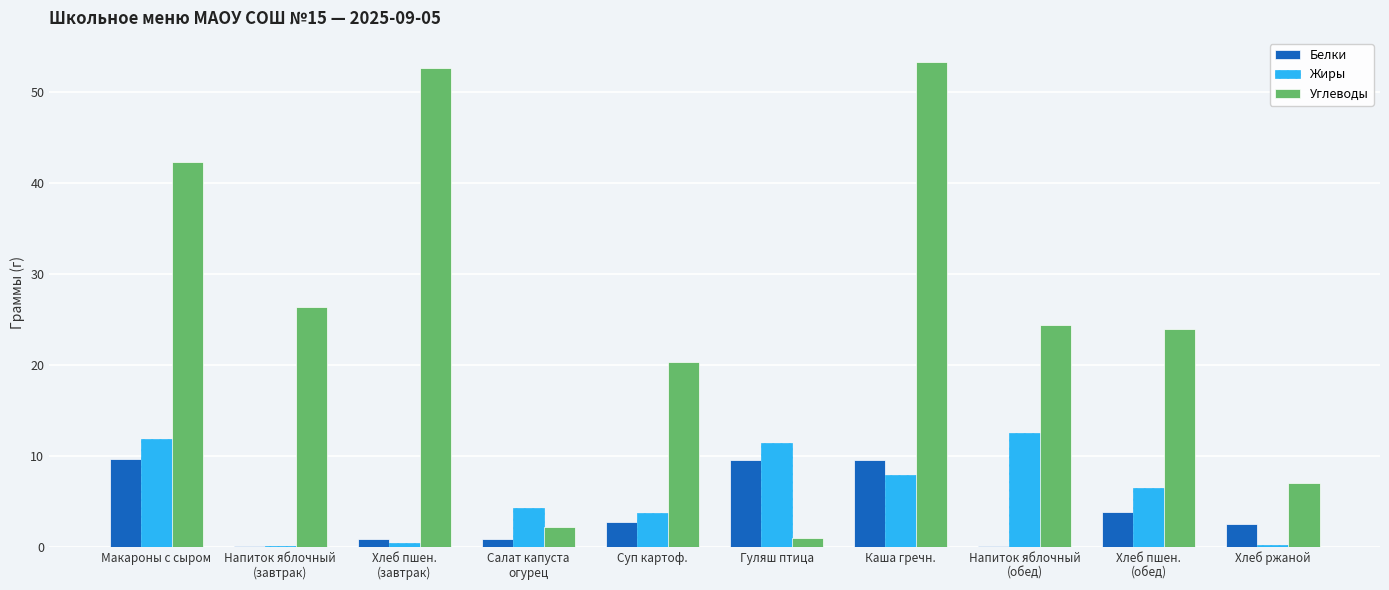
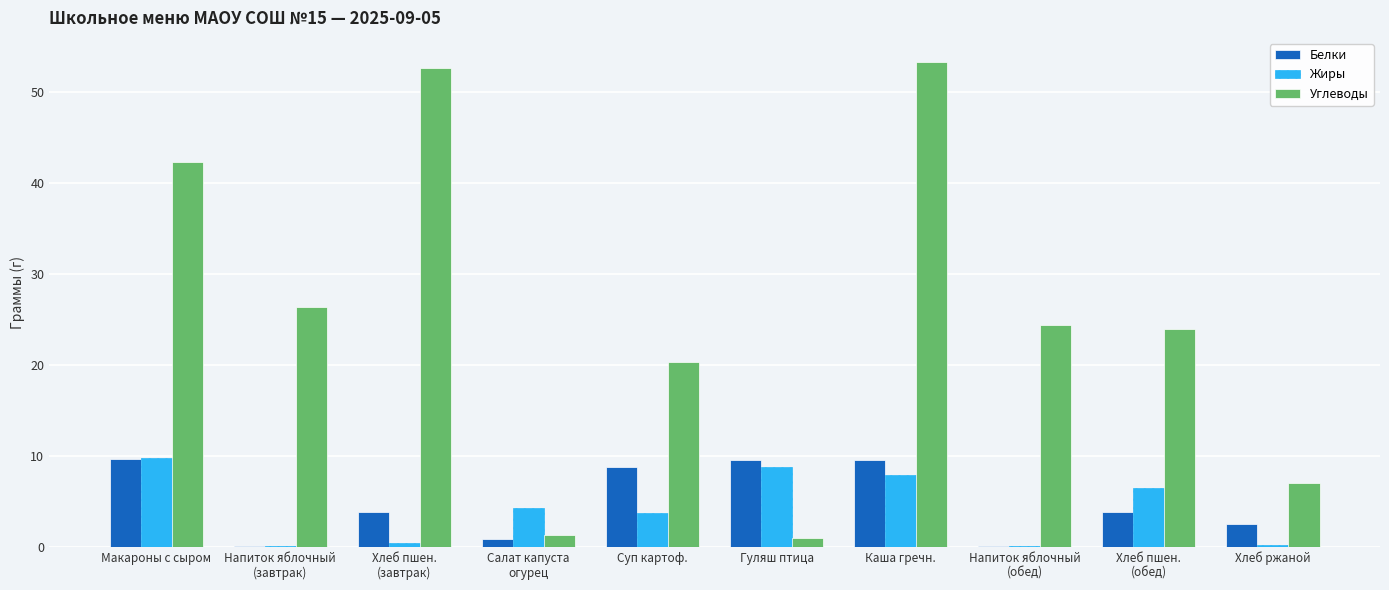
Жиры, Макароны с сыром: 12 -> 10
Белки, Хлеб пшен. (завтрак): 1 -> 4
Углеводы, Салат капуста огурец: 2 -> 1
Белки, Суп картоф.: 3 -> 9
Жиры, Гуляш птица: 11 -> 9
Жиры, Напиток яблочный (обед): 13 -> 0
